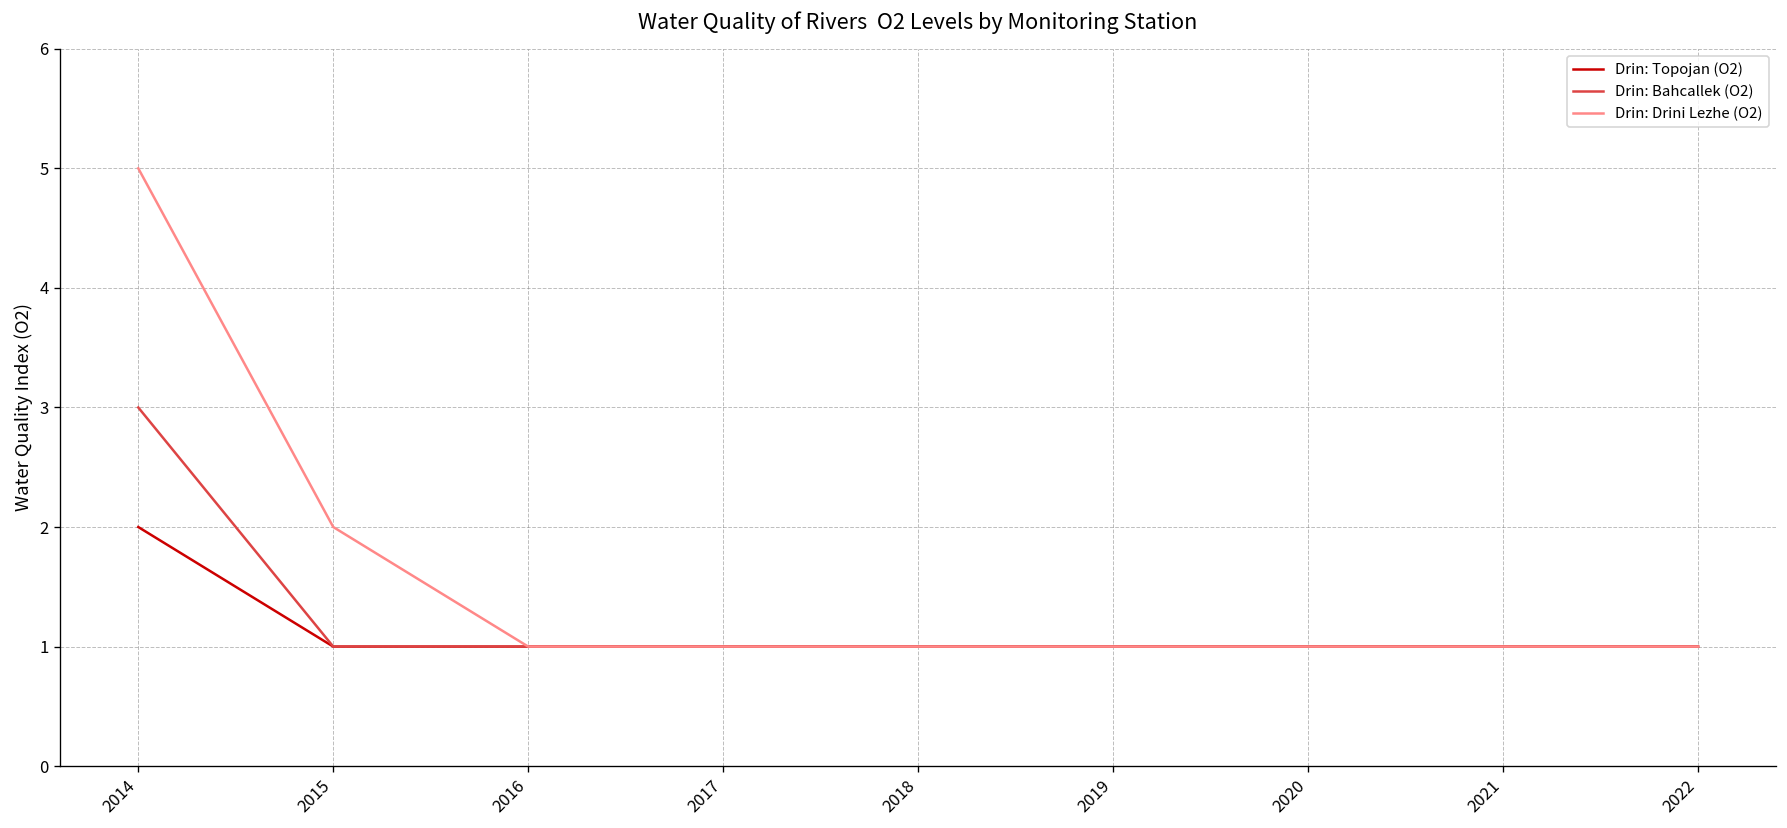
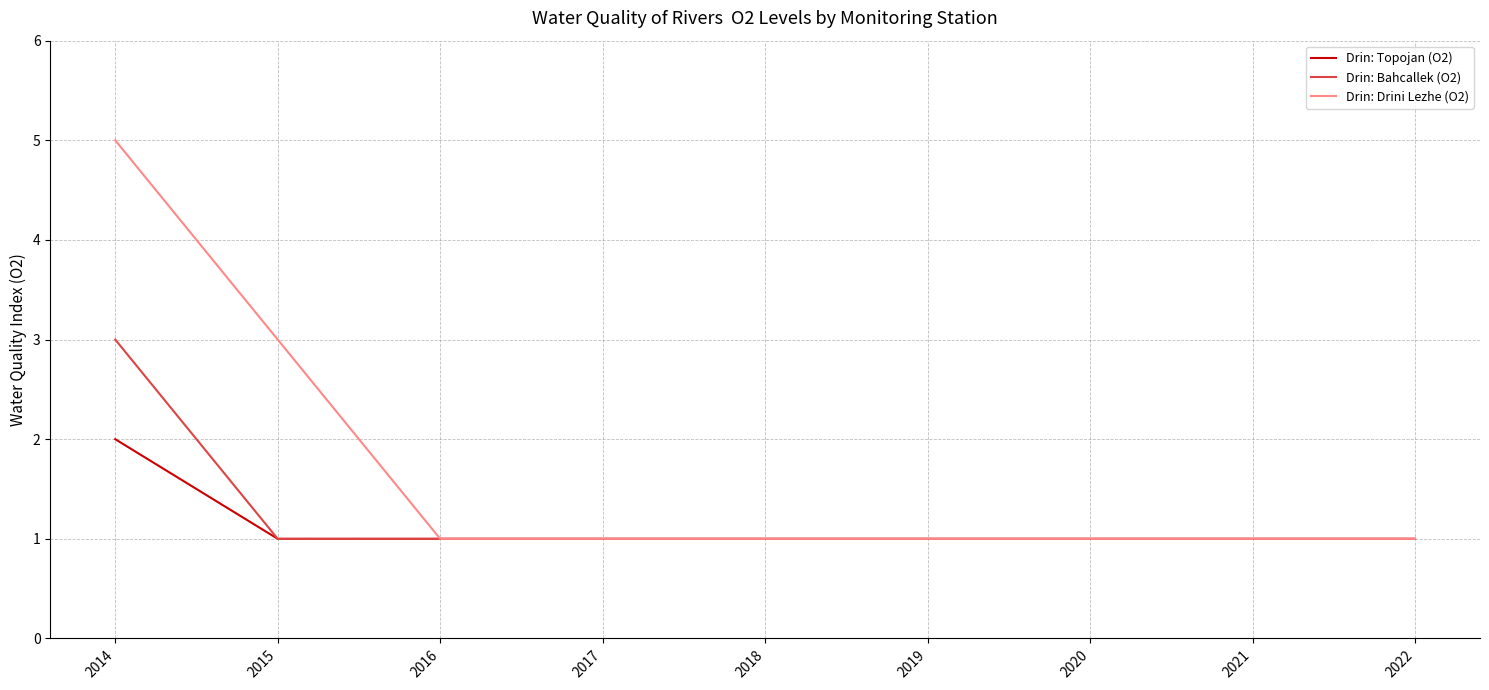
Drin: Drini Lezhe (O2), 2015: 2 -> 3
